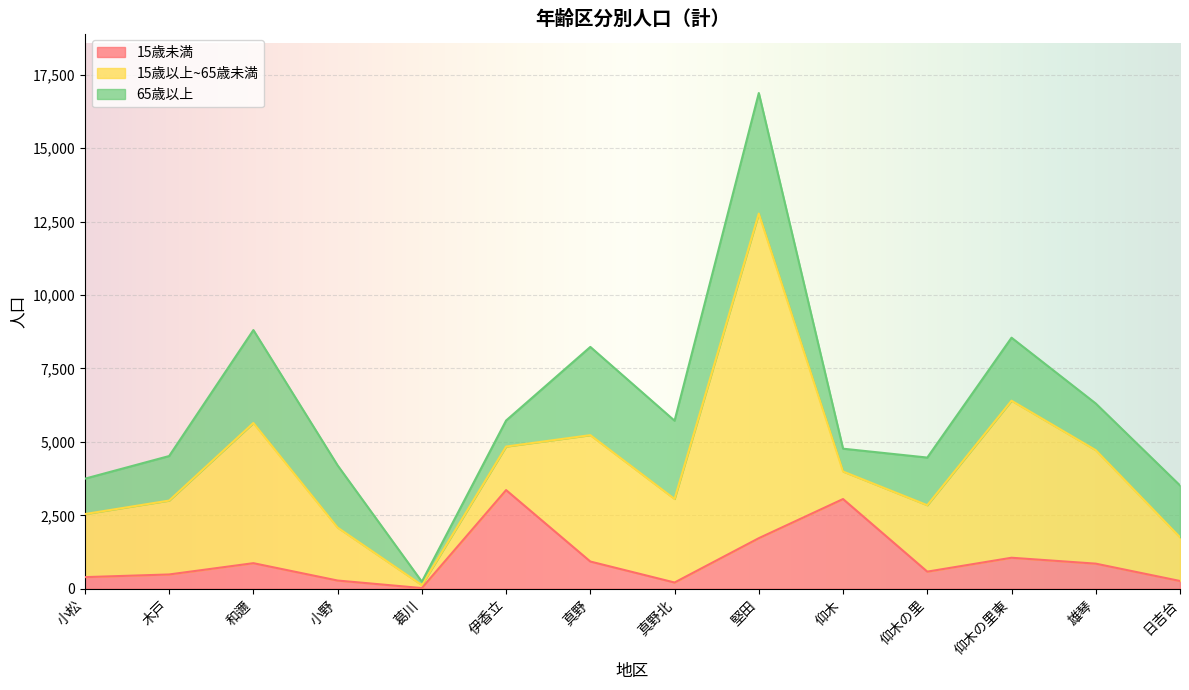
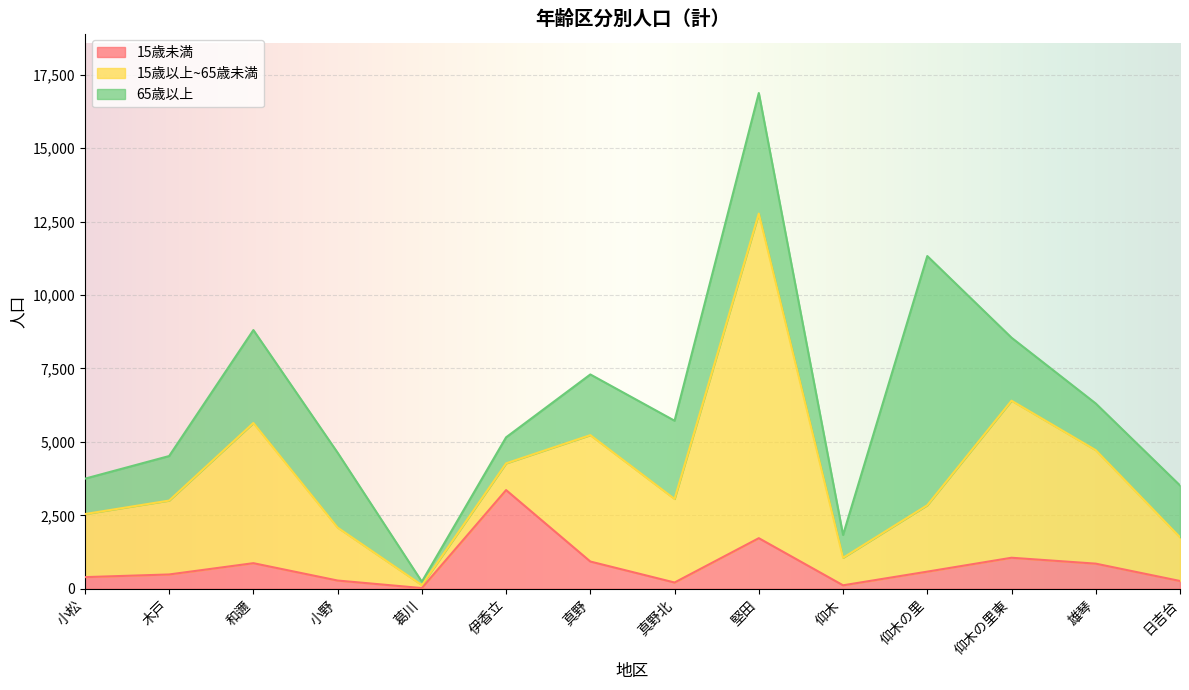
65歳以上, 小野: 2,100 -> 2,500
15歳以上~65歳未満, 伊香立: 1,500 -> 900
65歳以上, 真野: 3,000 -> 2,100
15歳未満, 仰木: 3,100 -> 100
65歳以上, 仰木の里: 1,600 -> 8,500
